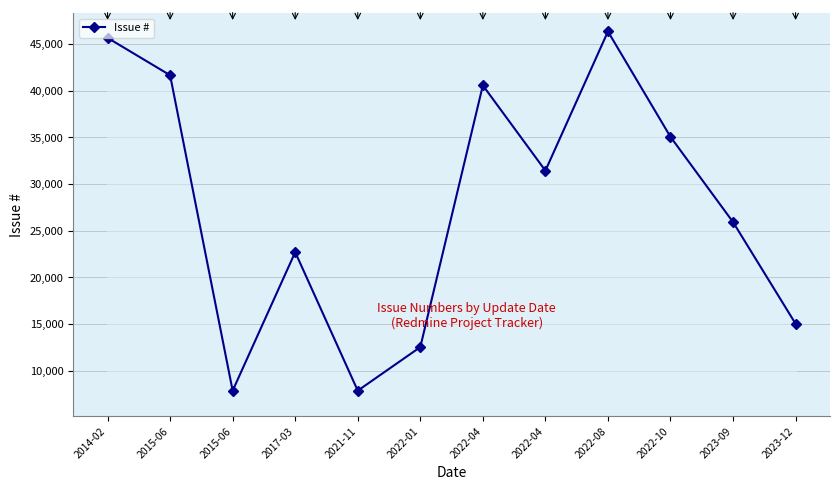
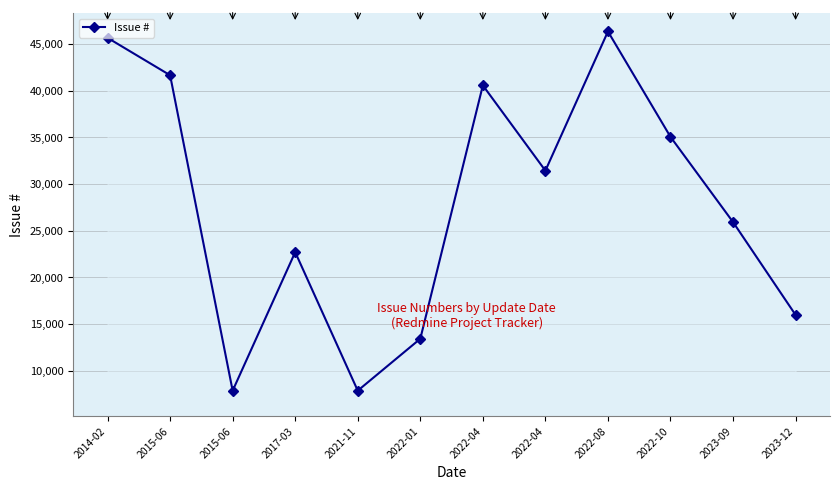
2022-01: 12,500 -> 13,400
2023-12: 15,000 -> 16,000
